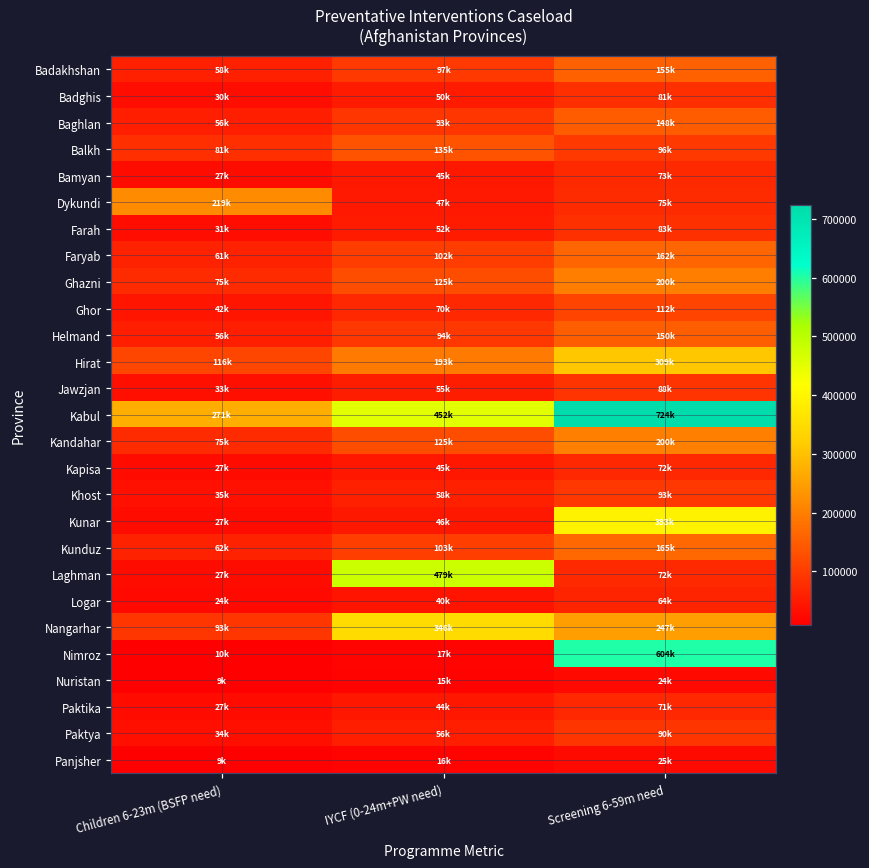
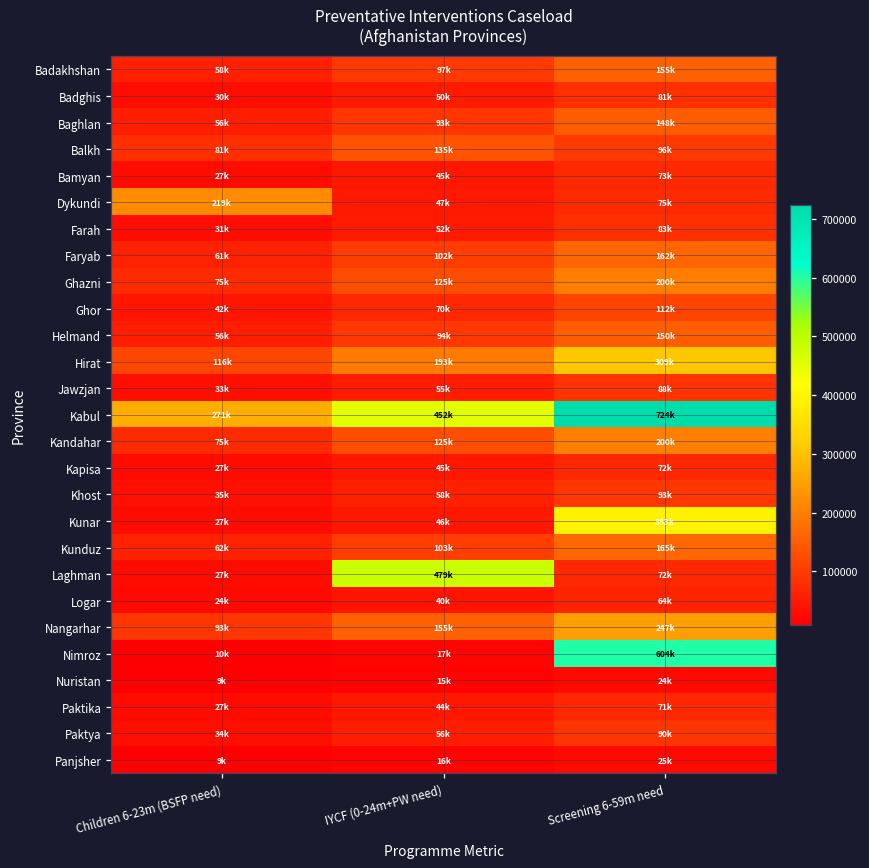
Nangarhar, IYCF (0-24m+PW need): 346k -> 155k
